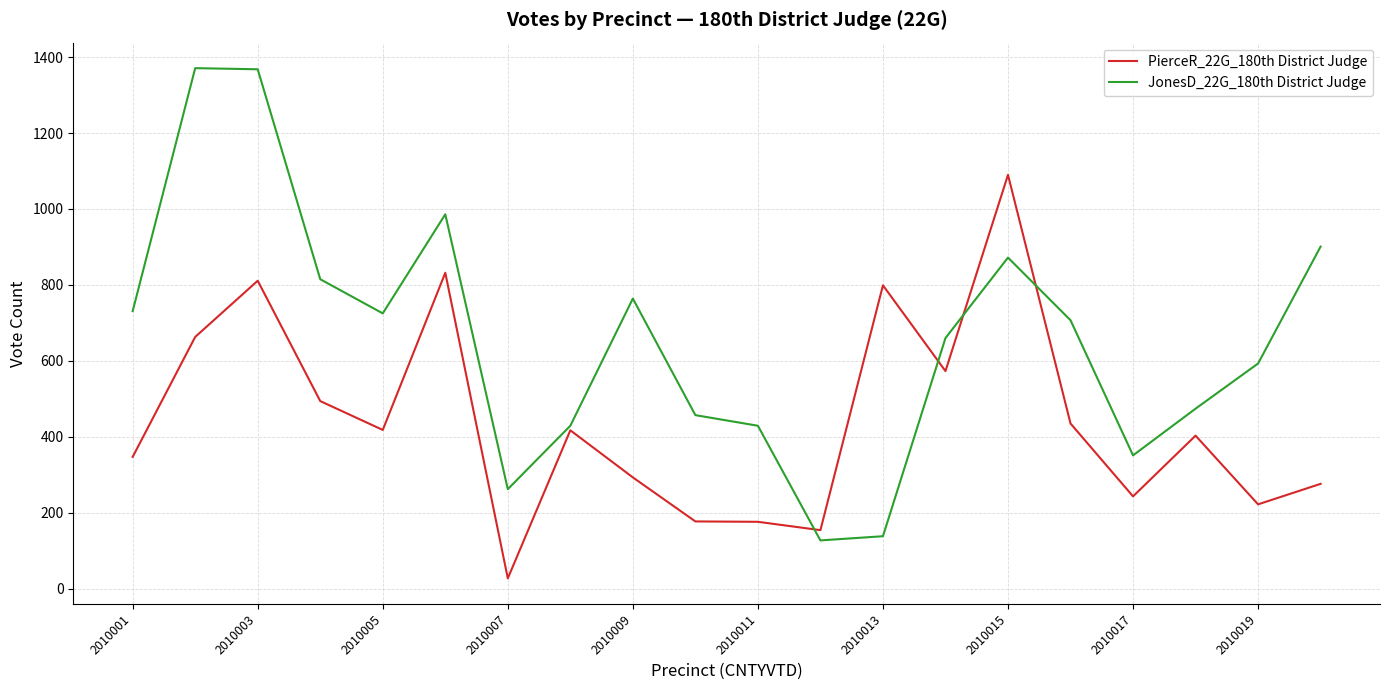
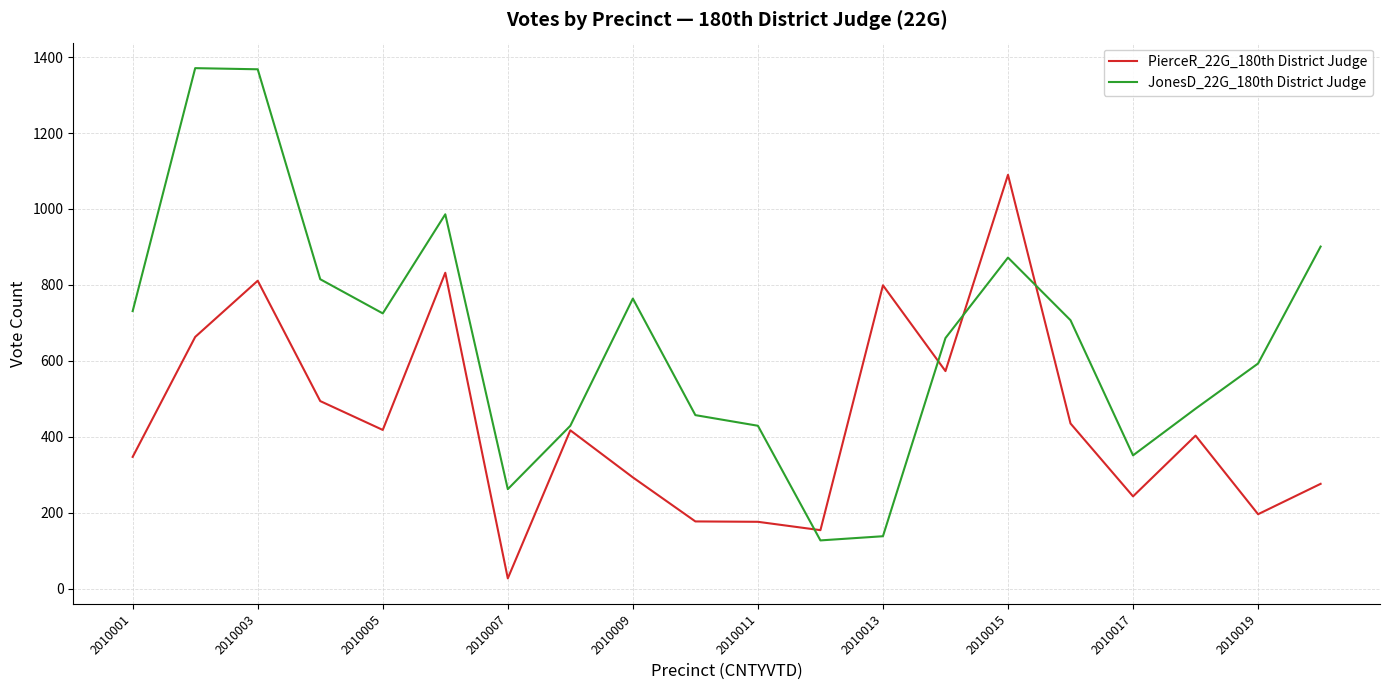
PierceR_22G_180th District Judge, 2010019: 220 -> 200
